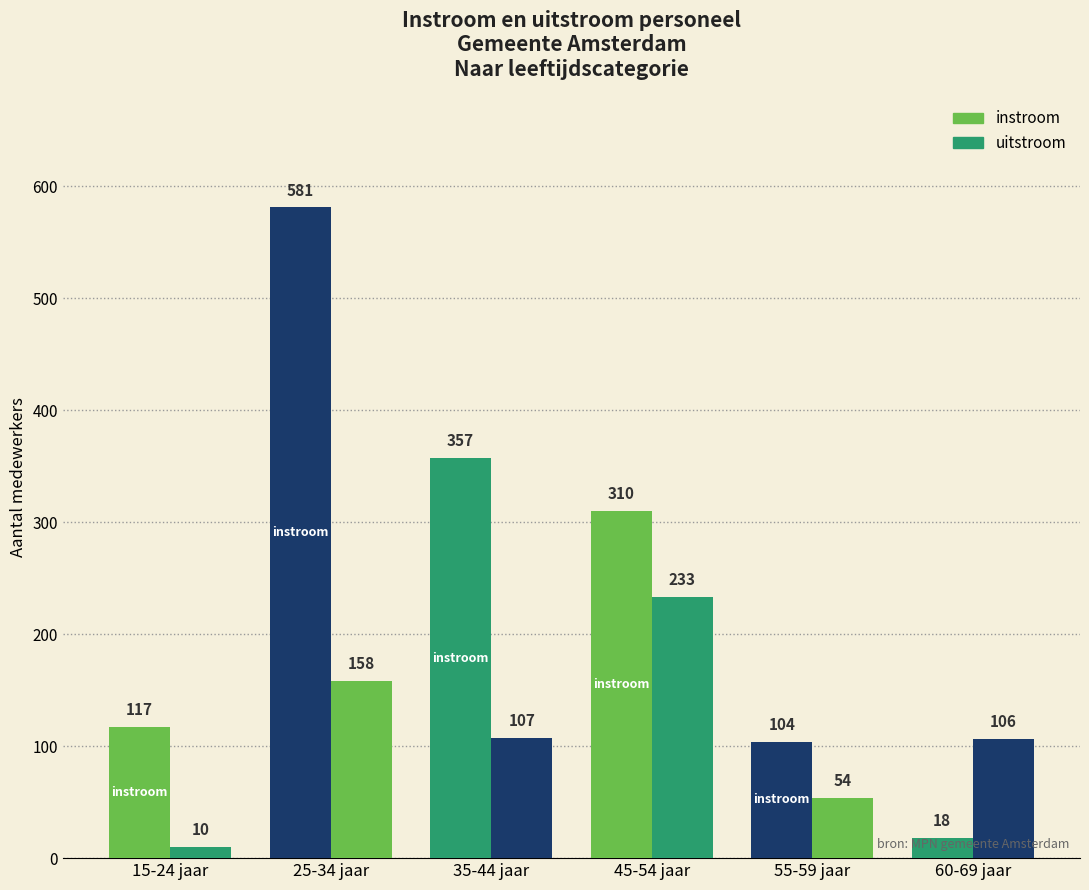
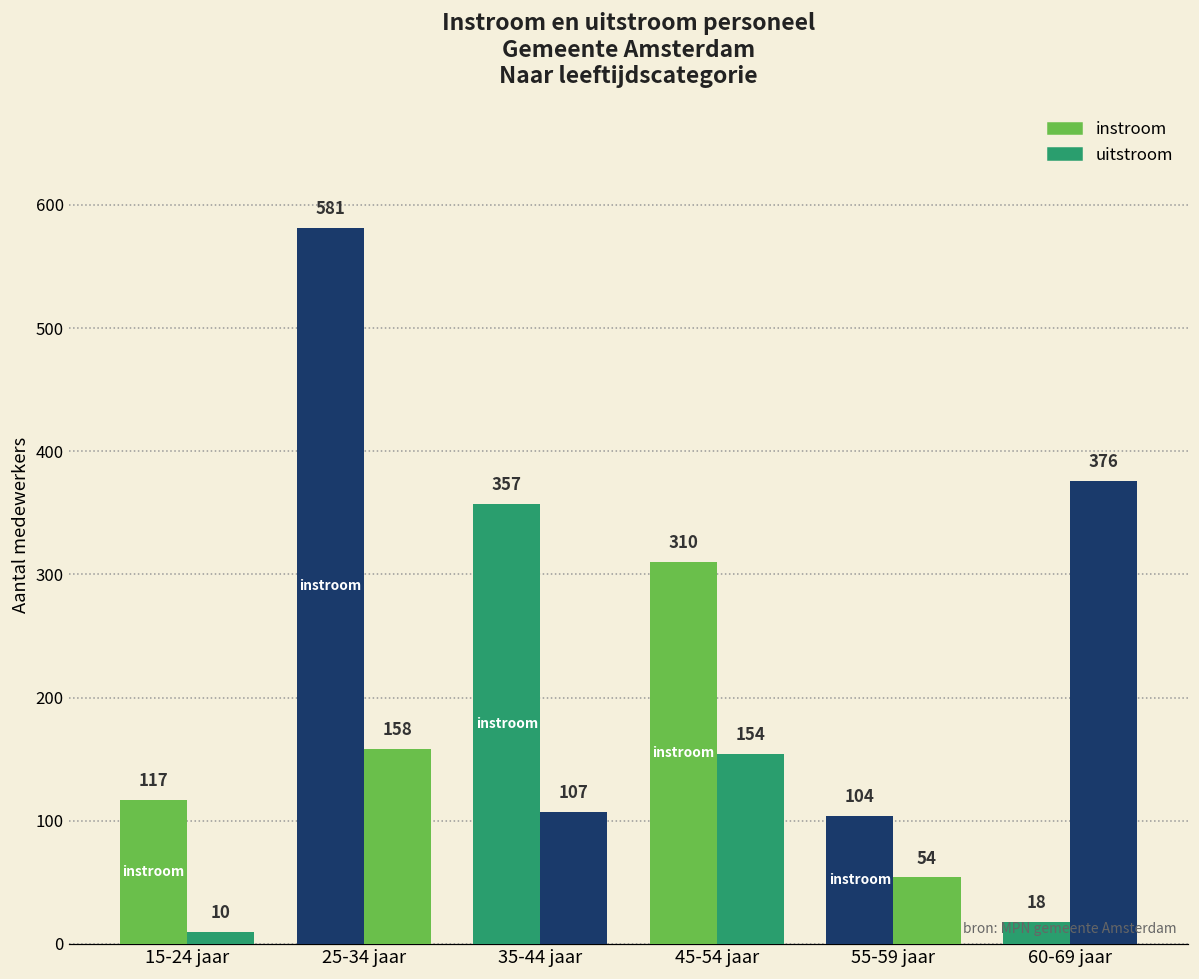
uitstroom, 45-54 jaar: 233 -> 154
uitstroom, 60-69 jaar: 106 -> 376
